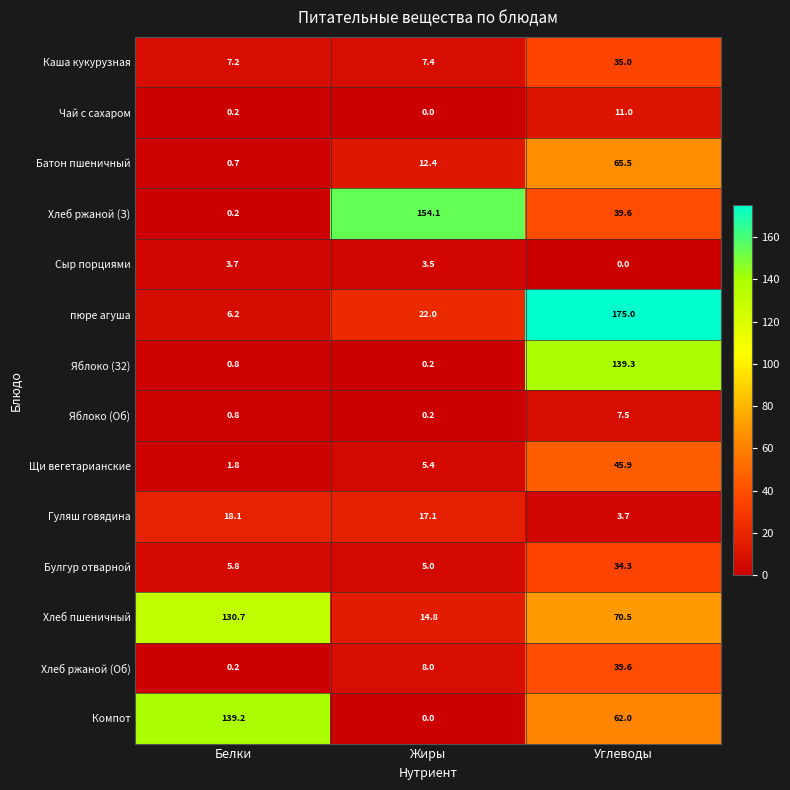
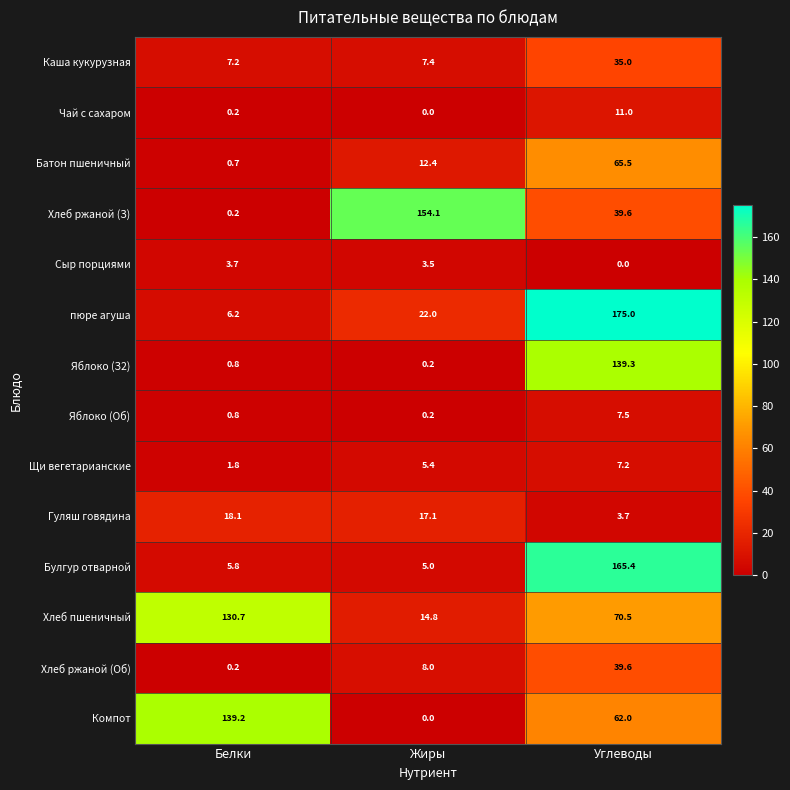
Щи вегетарианские, Углеводы: 45.9 -> 7.2
Булгур отварной, Углеводы: 34.3 -> 165.4
